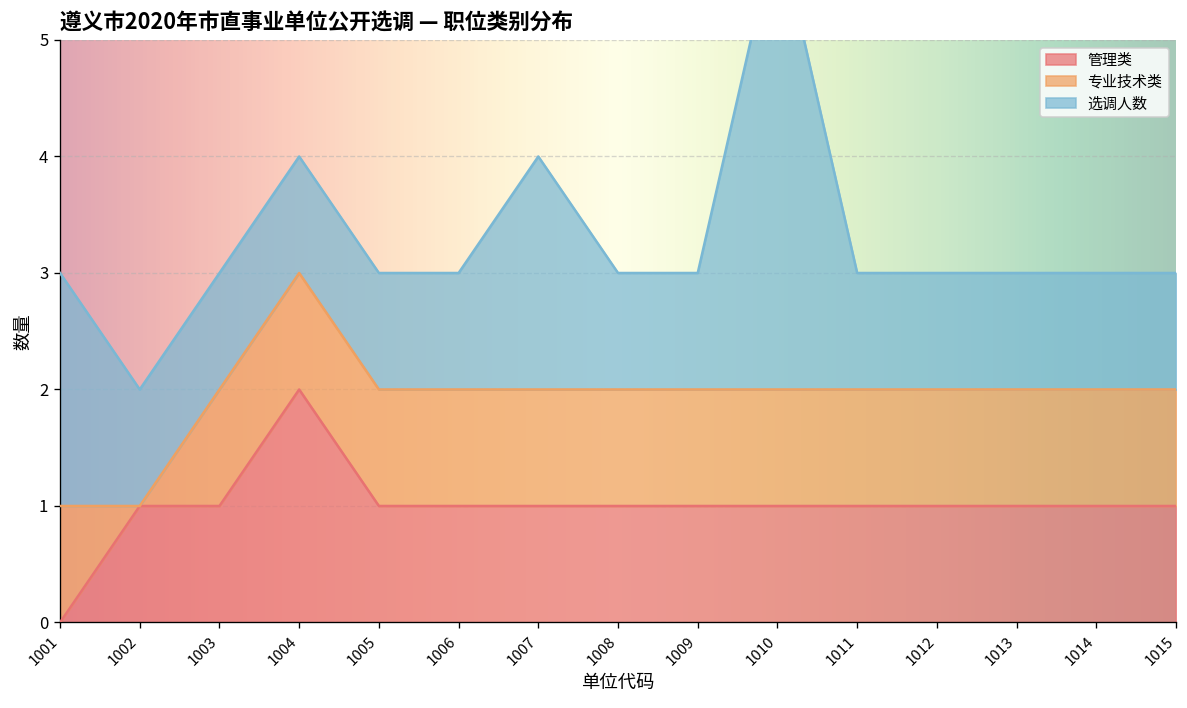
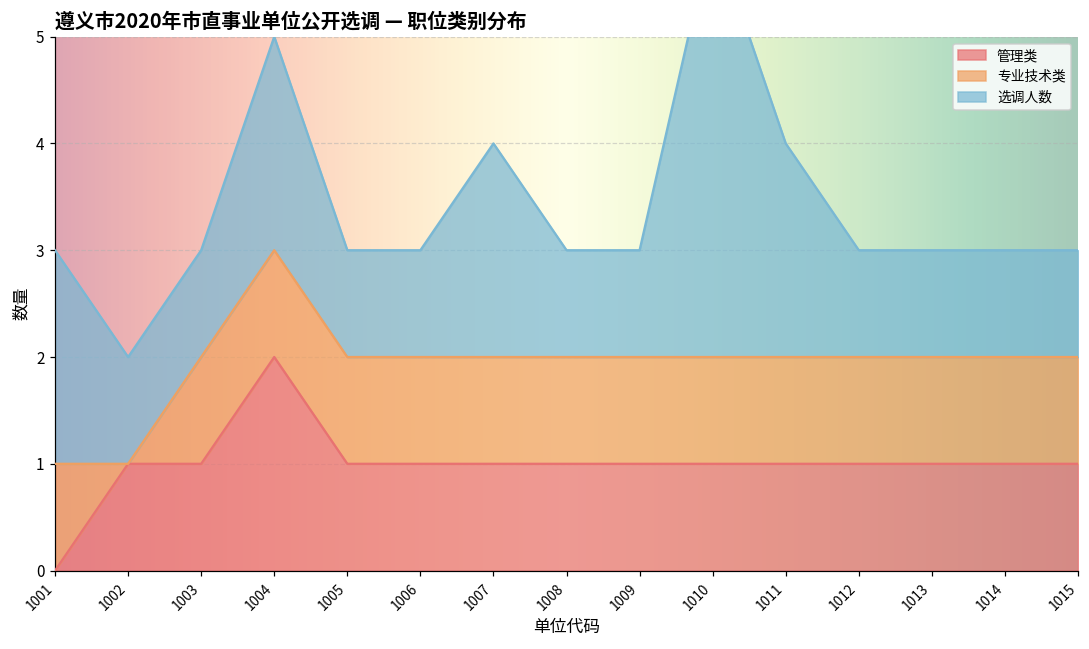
选调人数, 1004: 1 -> 2
选调人数, 1011: 1 -> 2
